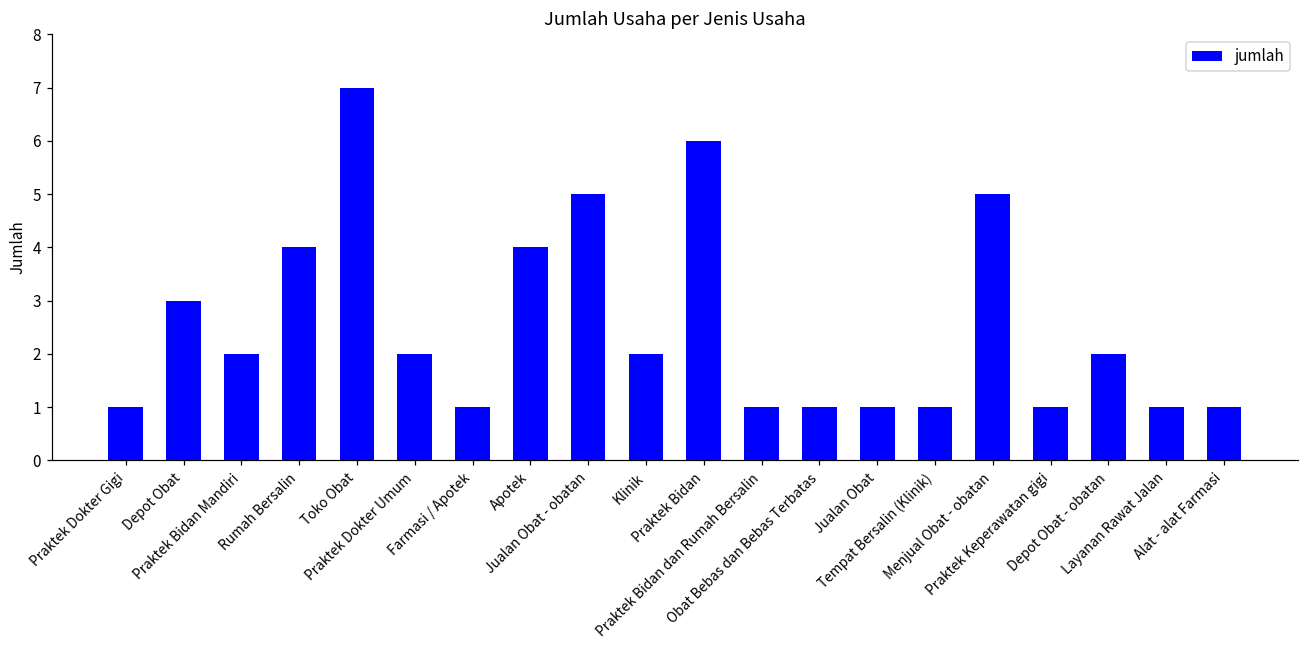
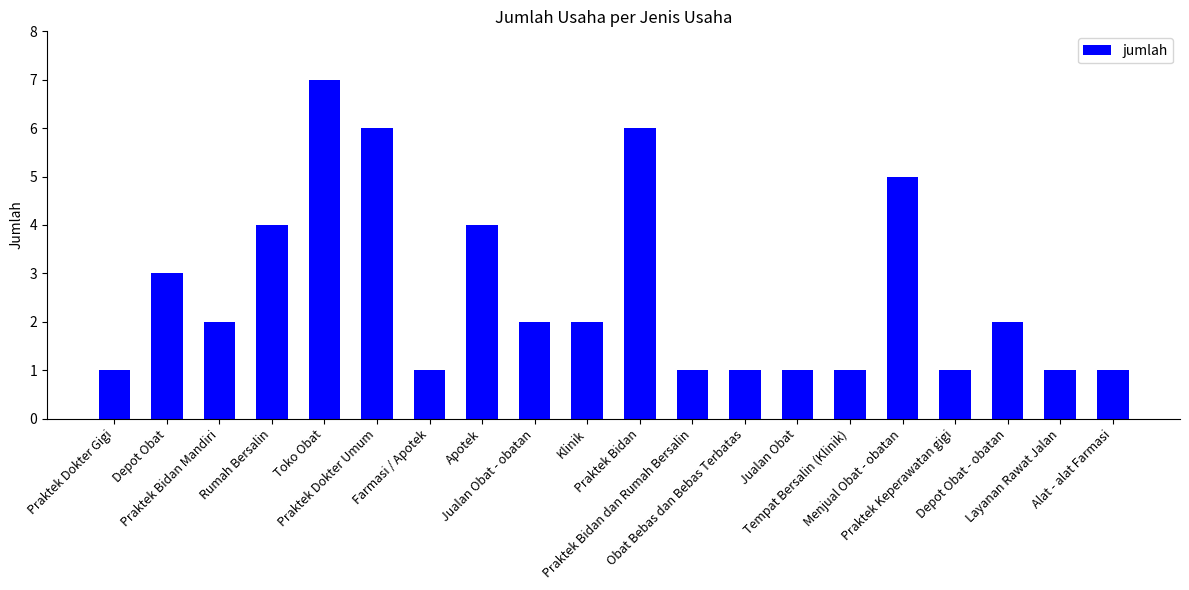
Praktek Dokter Umum: 2 -> 6
Jualan Obat - obatan: 5 -> 2
